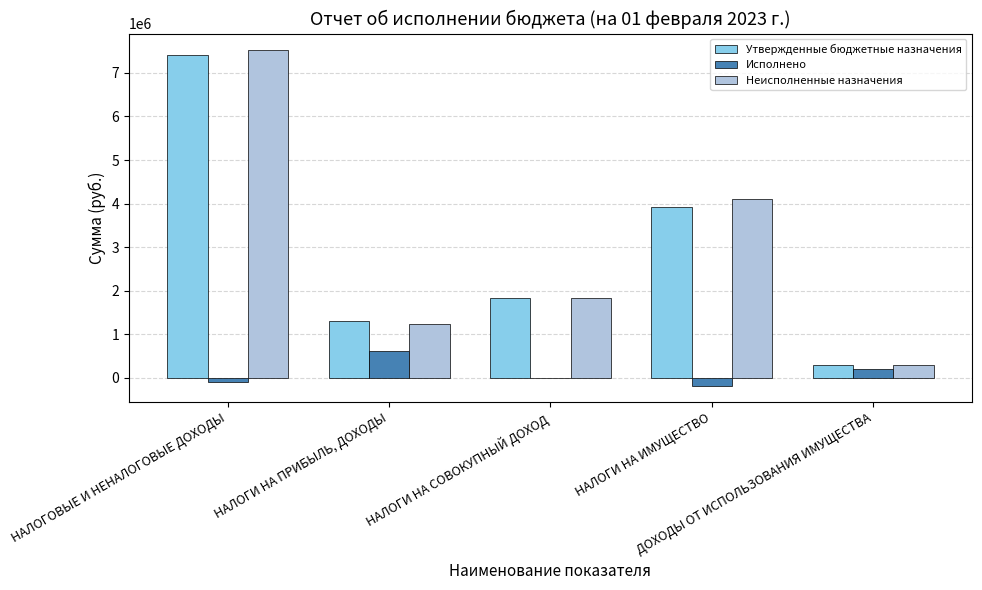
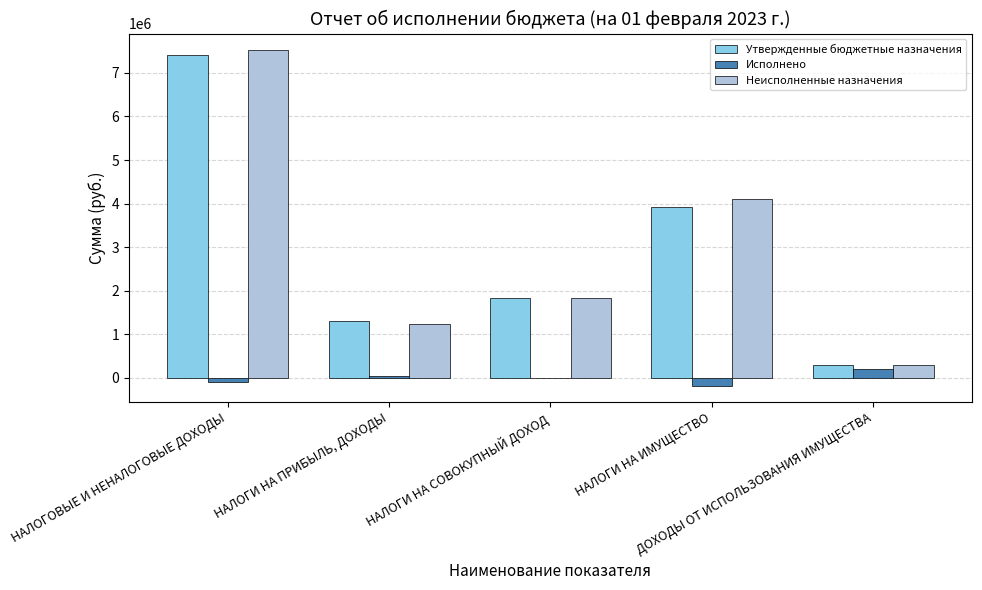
Исполнено, НАЛОГИ НА ПРИБЫЛЬ, ДОХОДЫ: 600000 -> 100000
